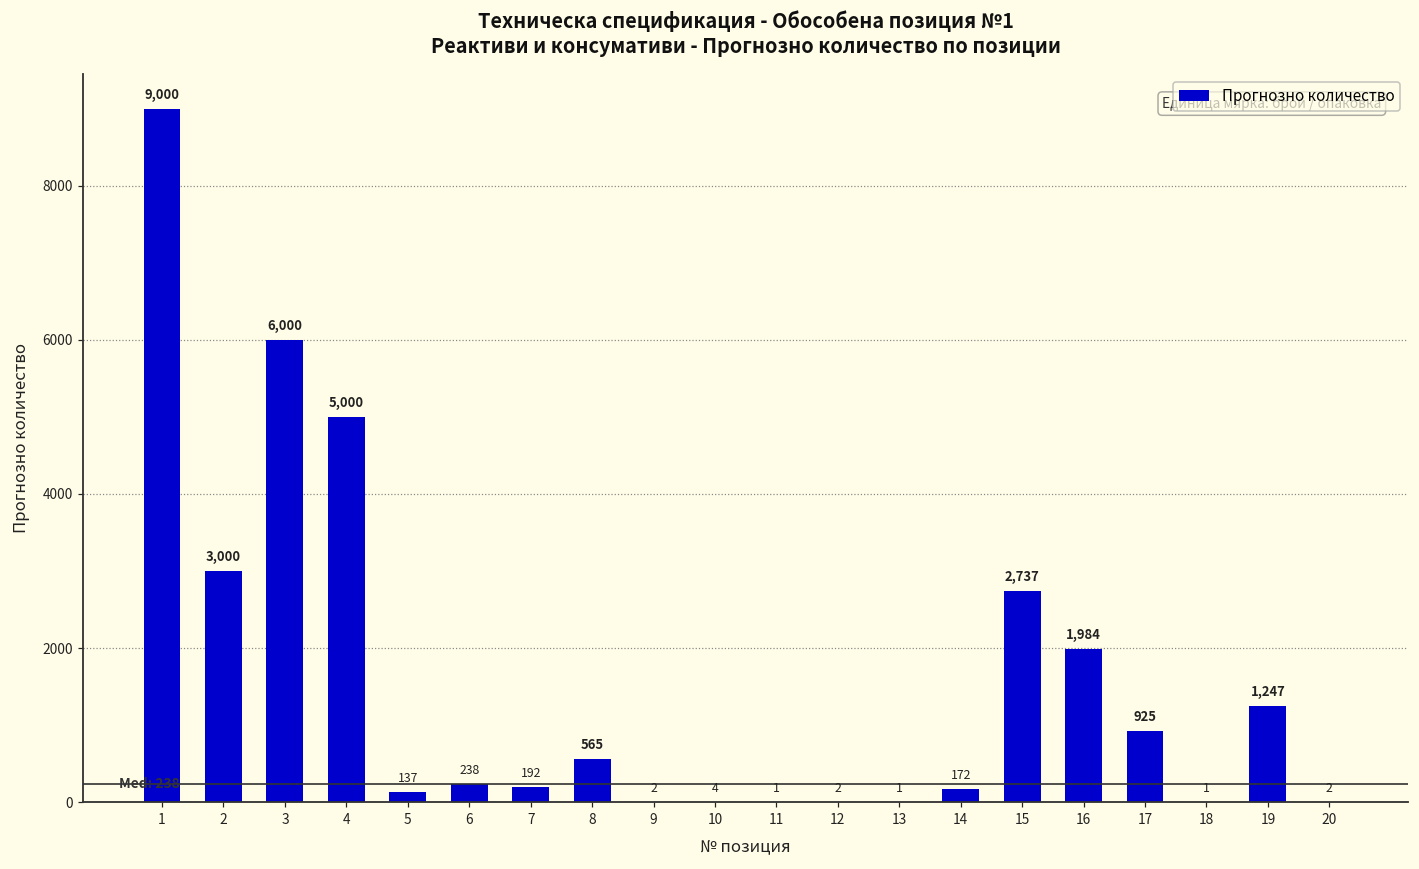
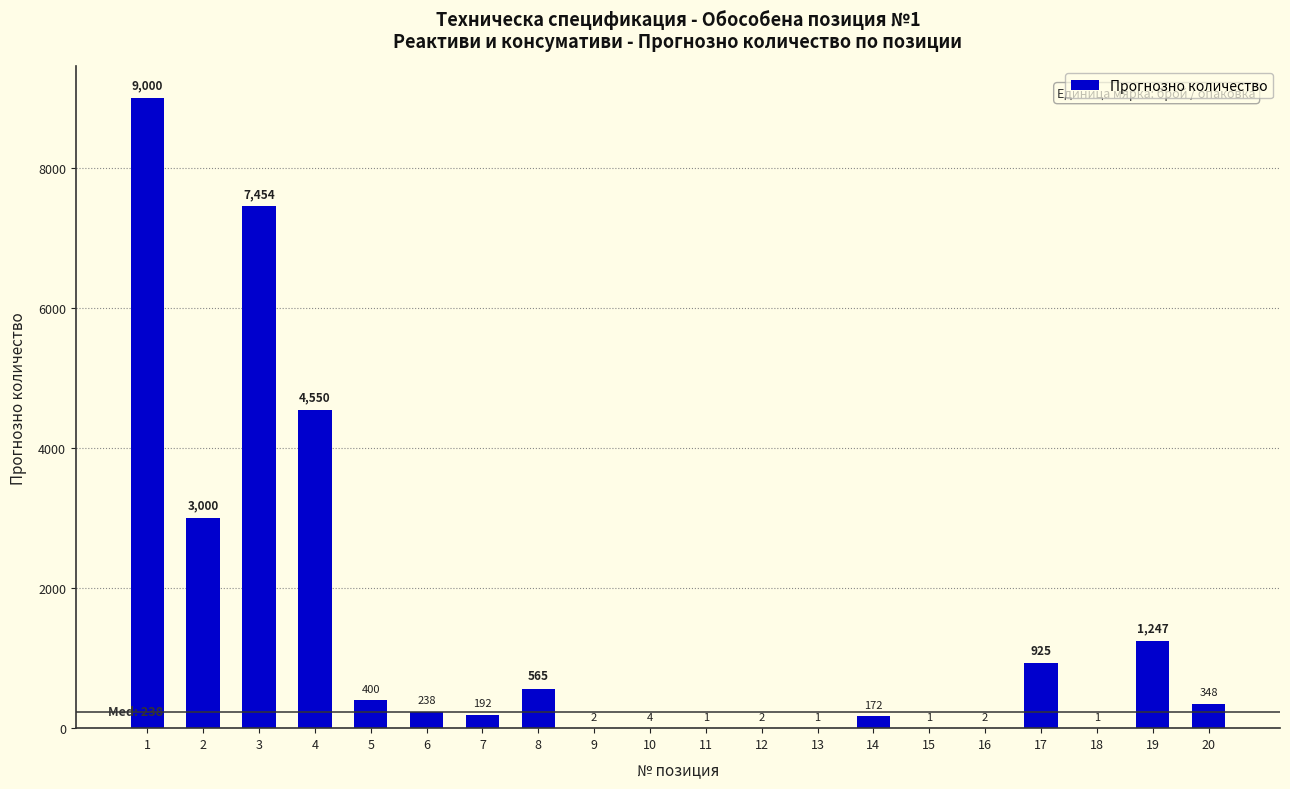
3: 6,000 -> 7,454
4: 5,000 -> 4,550
5: 137 -> 400
15: 2,737 -> 1
16: 1,984 -> 2
20: 2 -> 348
